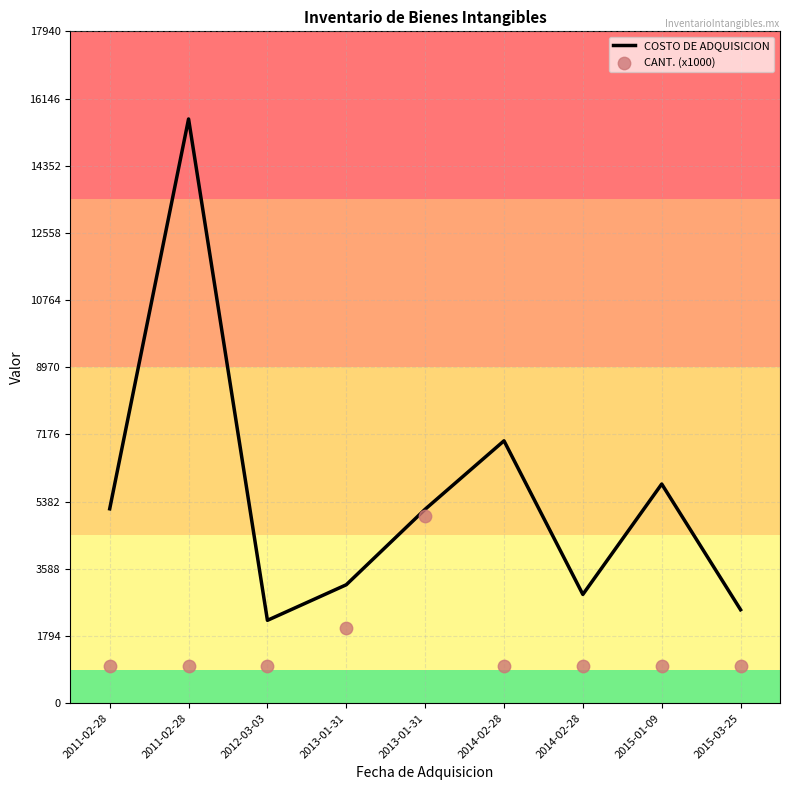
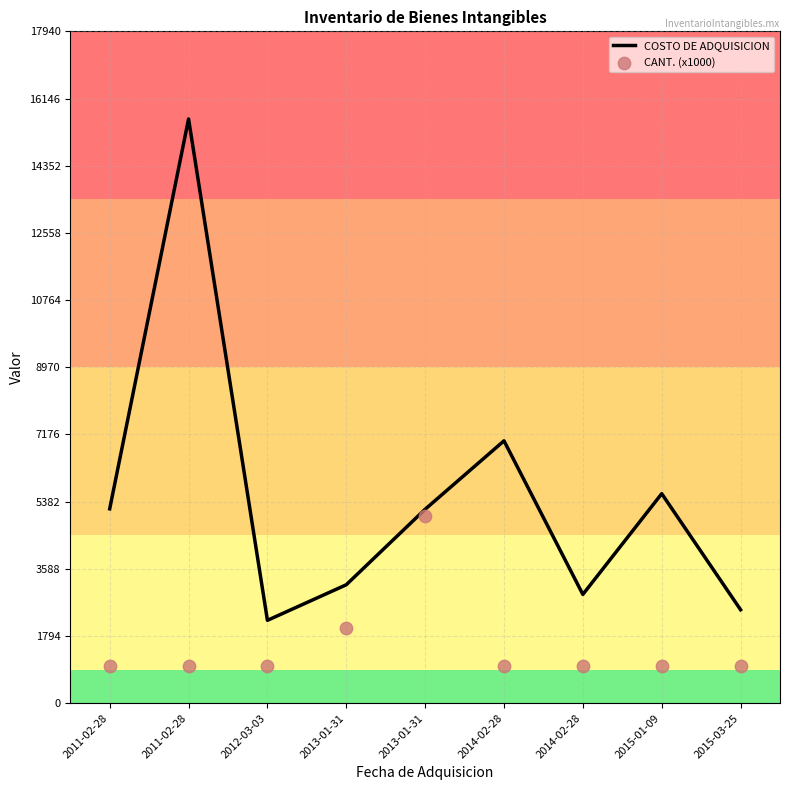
COSTO DE ADQUISICION, 2015-01-09: 5900 -> 5600
